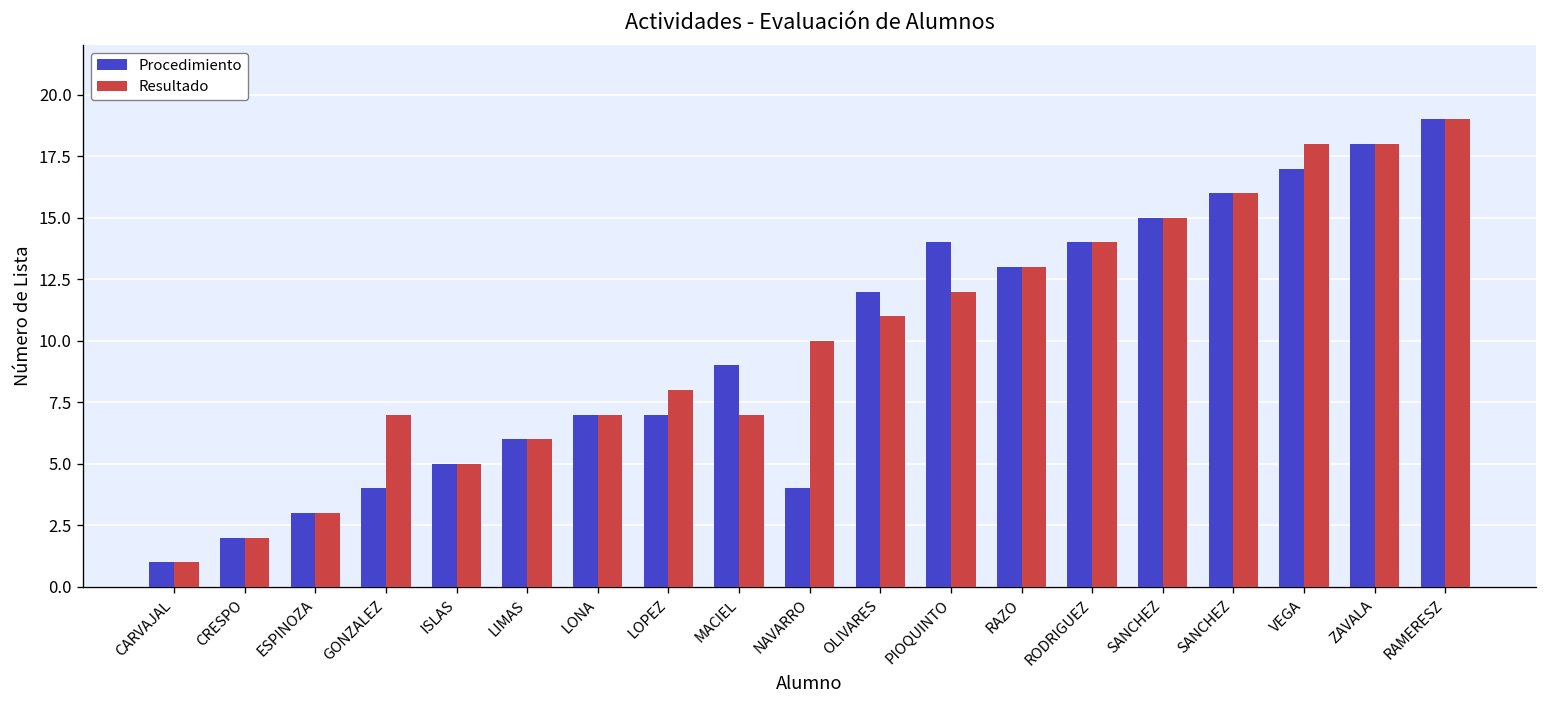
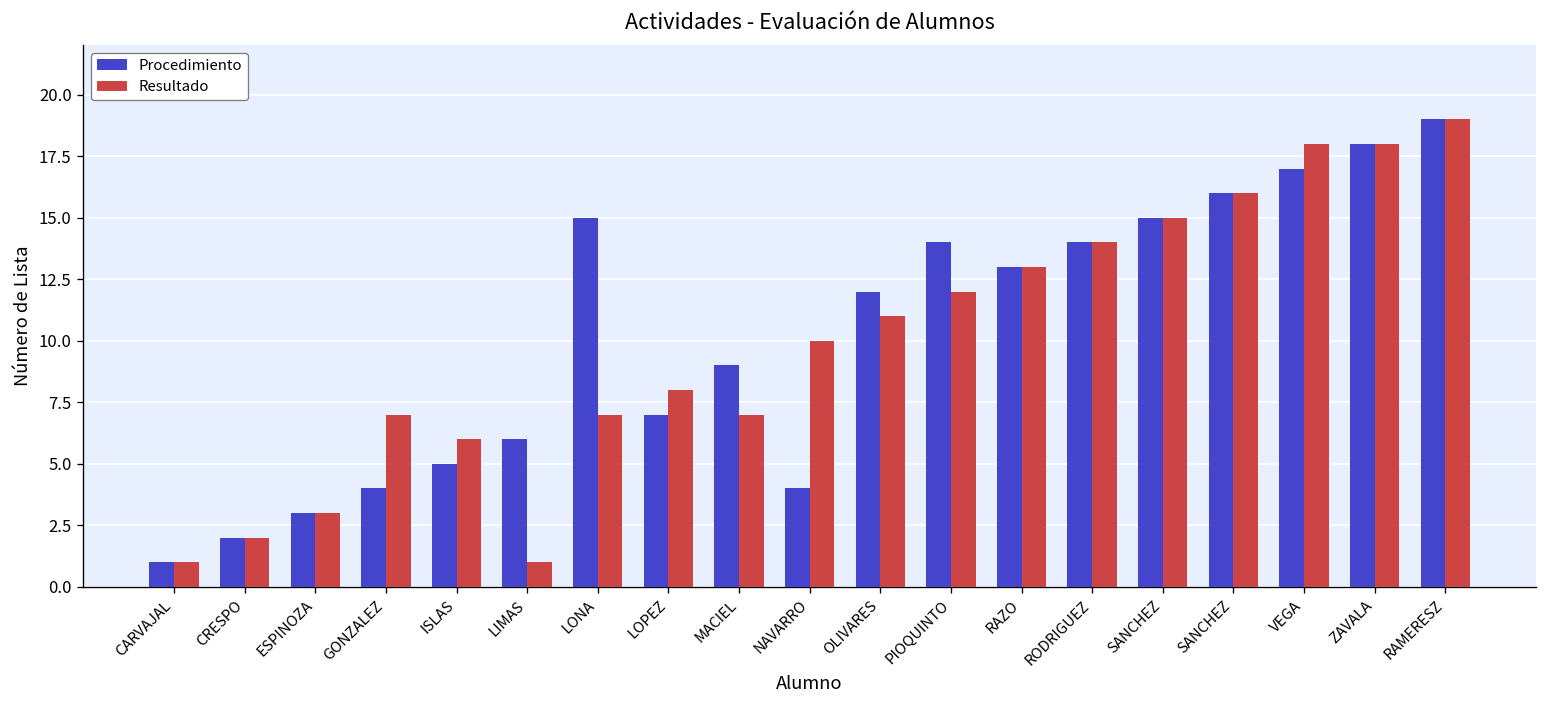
Resultado, ISLAS: 5 -> 6
Resultado, LIMAS: 6 -> 1
Procedimiento, LONA: 7 -> 15
